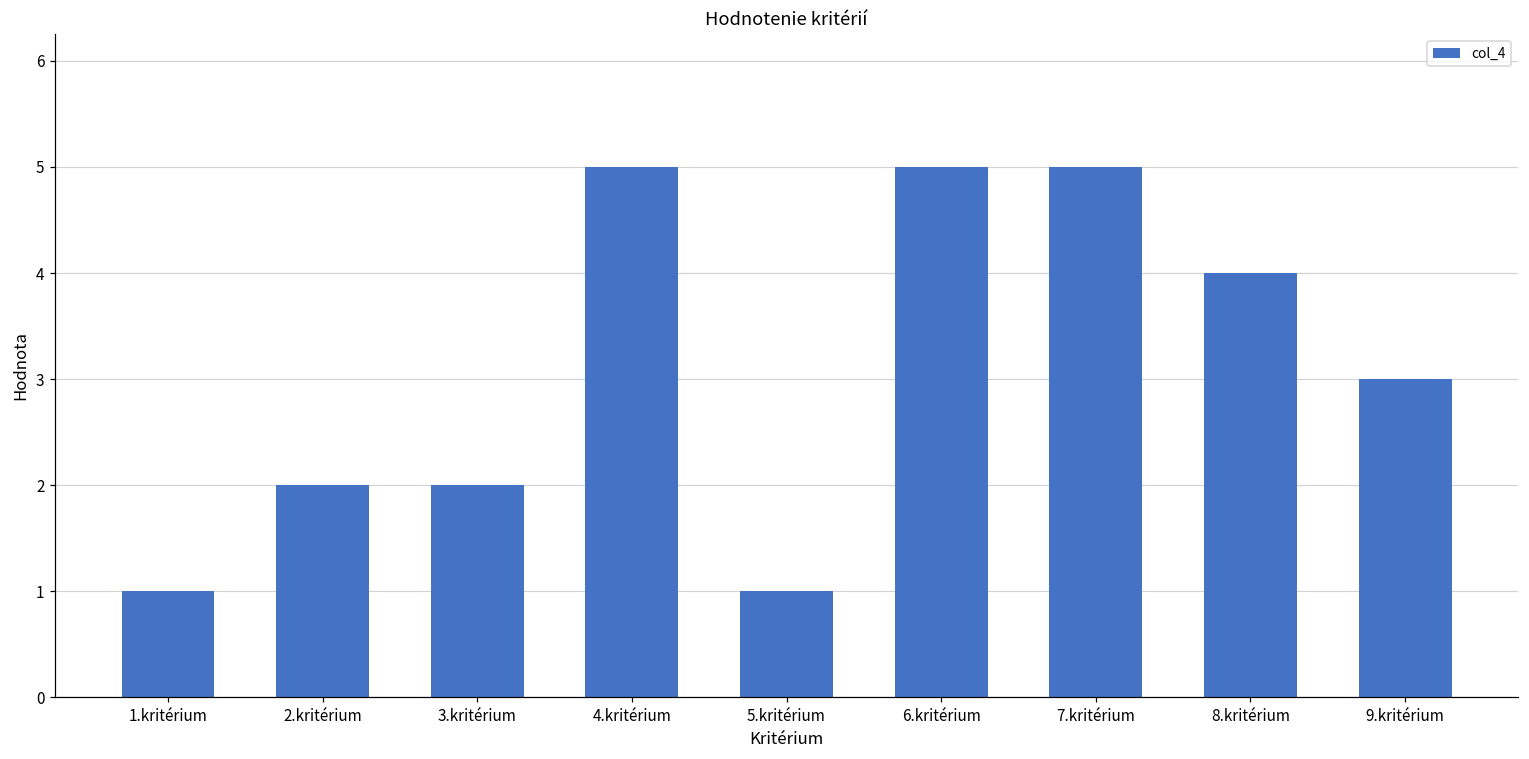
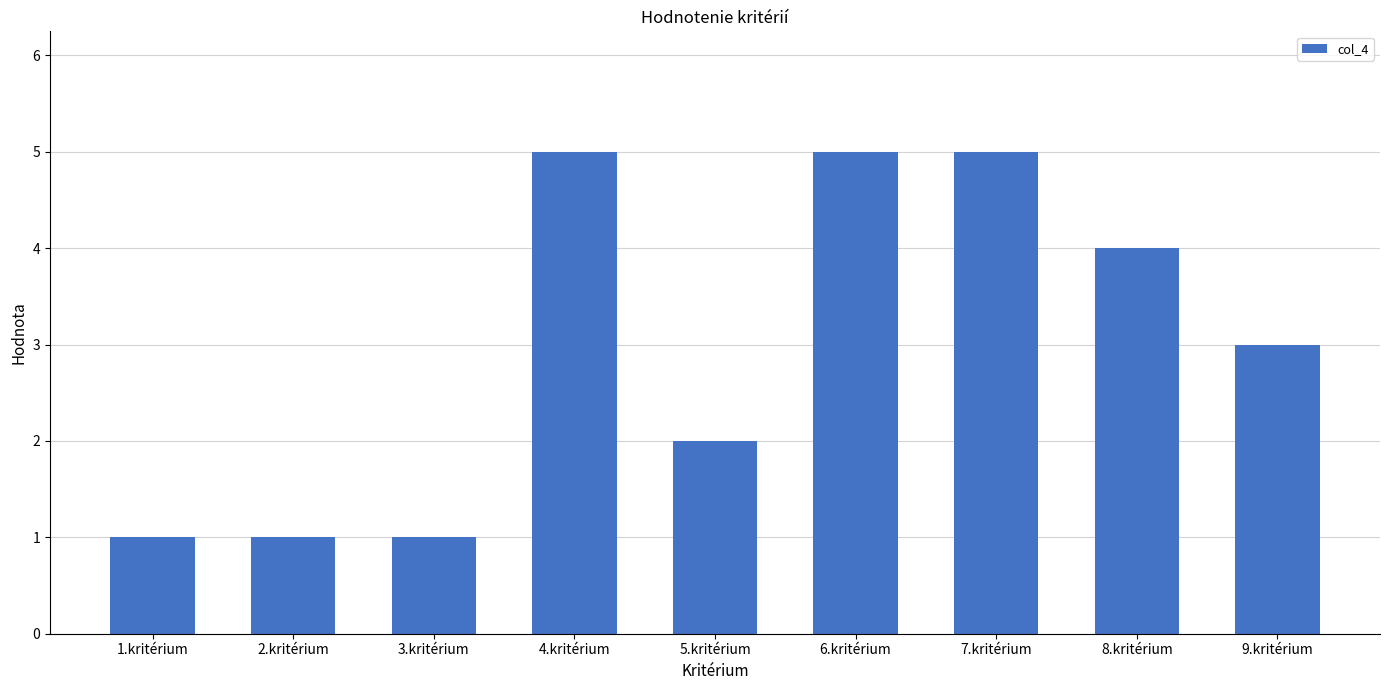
2.kritérium: 2 -> 1
3.kritérium: 2 -> 1
5.kritérium: 1 -> 2
